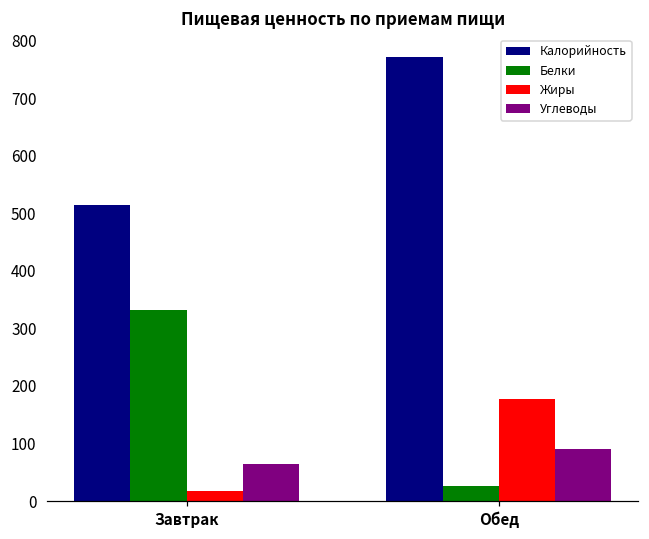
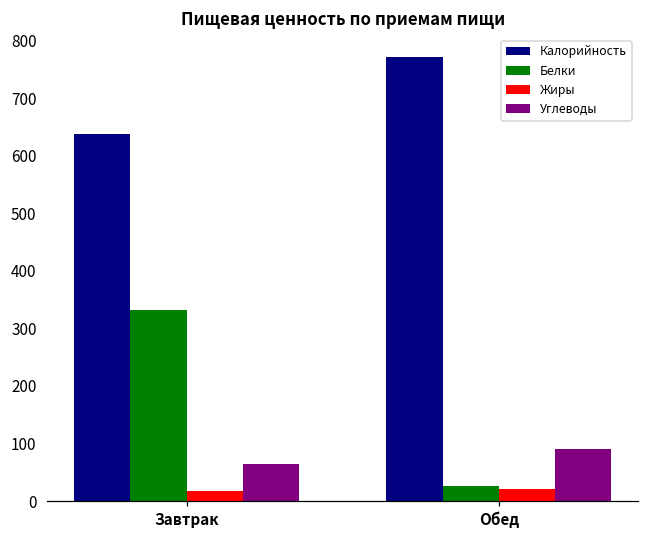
Калорийность, Завтрак: 510 -> 640
Жиры, Обед: 180 -> 20
